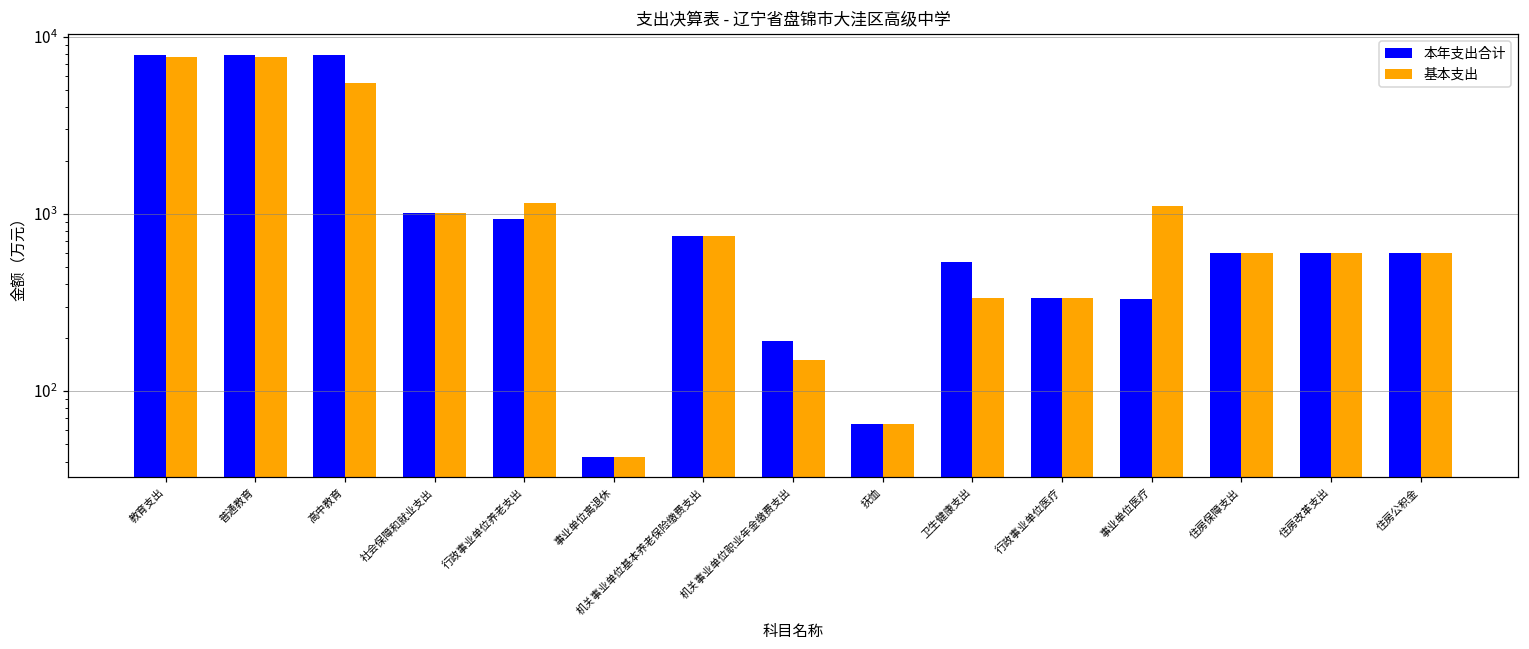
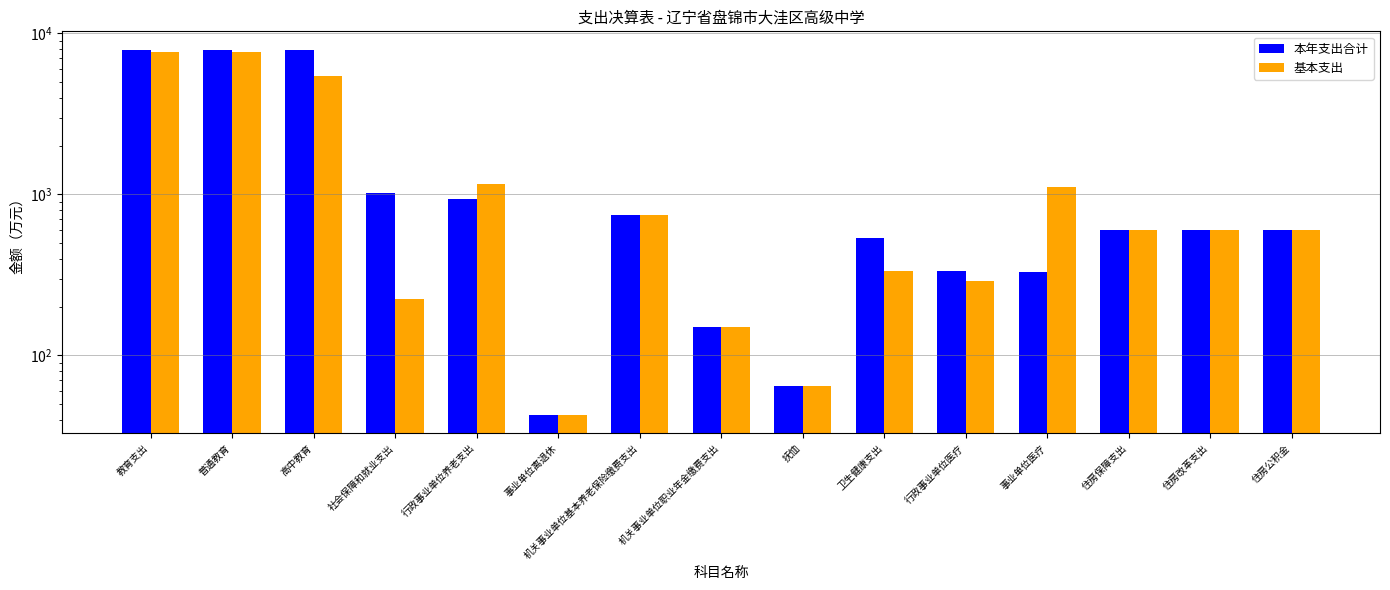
基本支出, 社会保障和就业支出: 1000 -> 230
本年支出合计, 机关事业单位职业年金缴费支出: 190 -> 150
基本支出, 行政事业单位医疗: 340 -> 290
